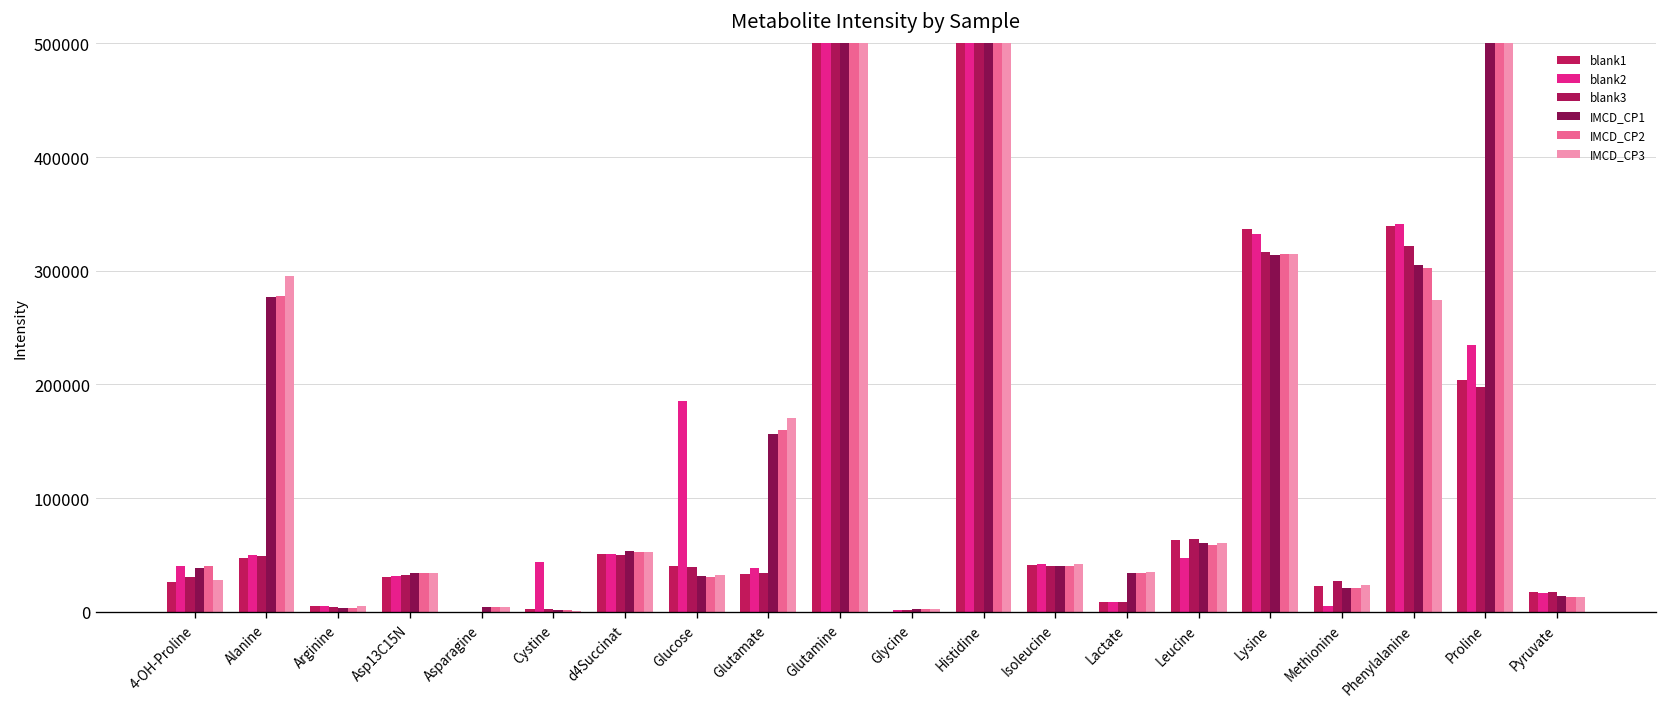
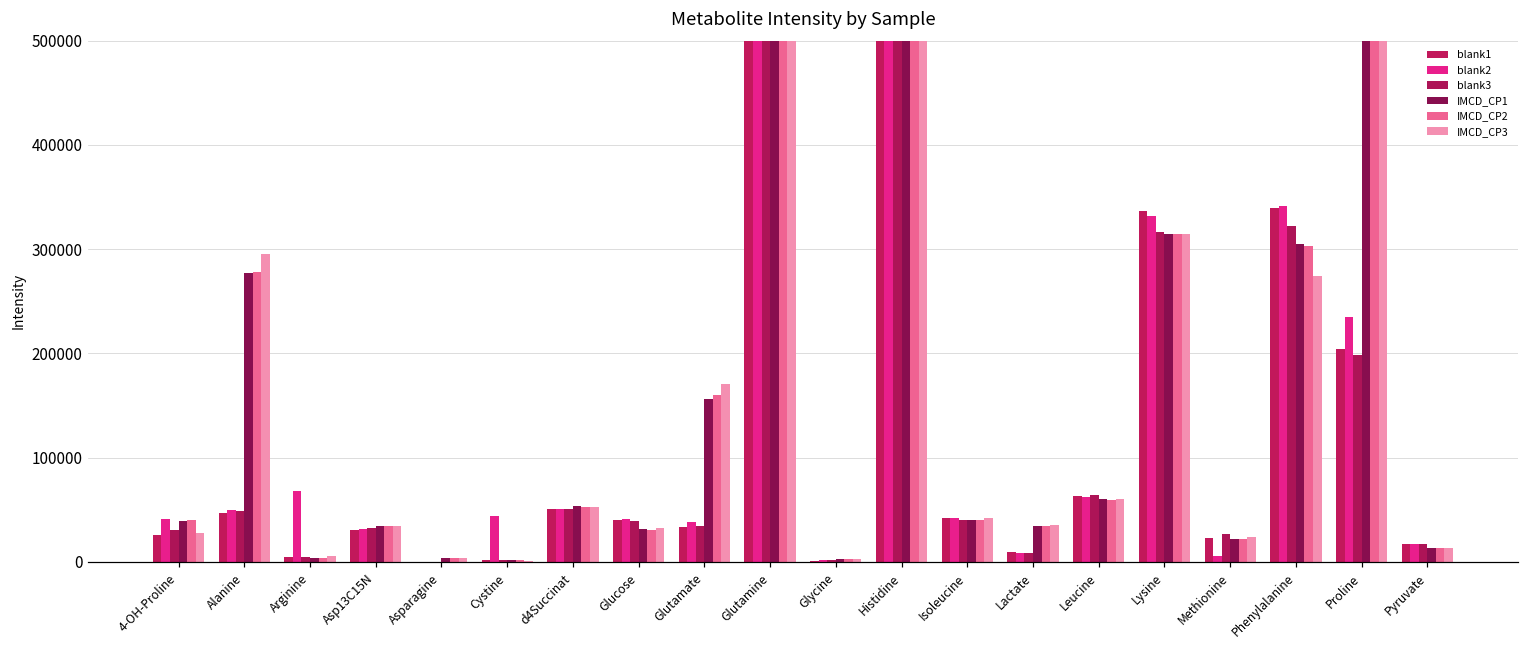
blank2, Arginine: 10000 -> 70000
blank2, Glucose: 190000 -> 40000
blank2, Leucine: 50000 -> 60000
